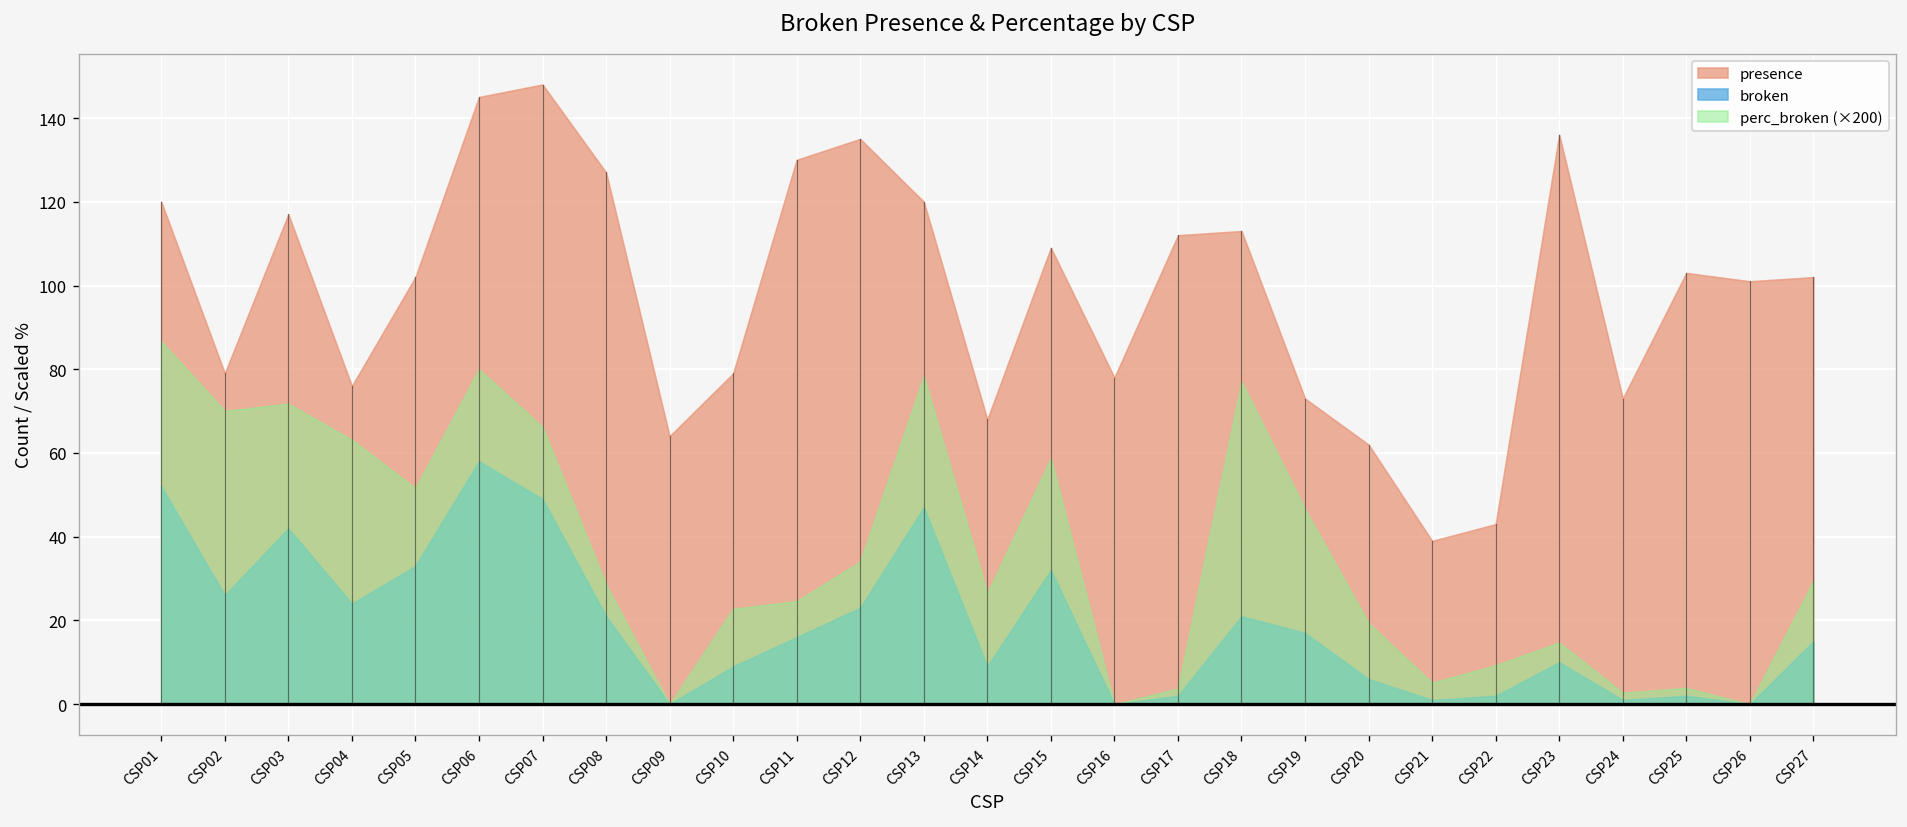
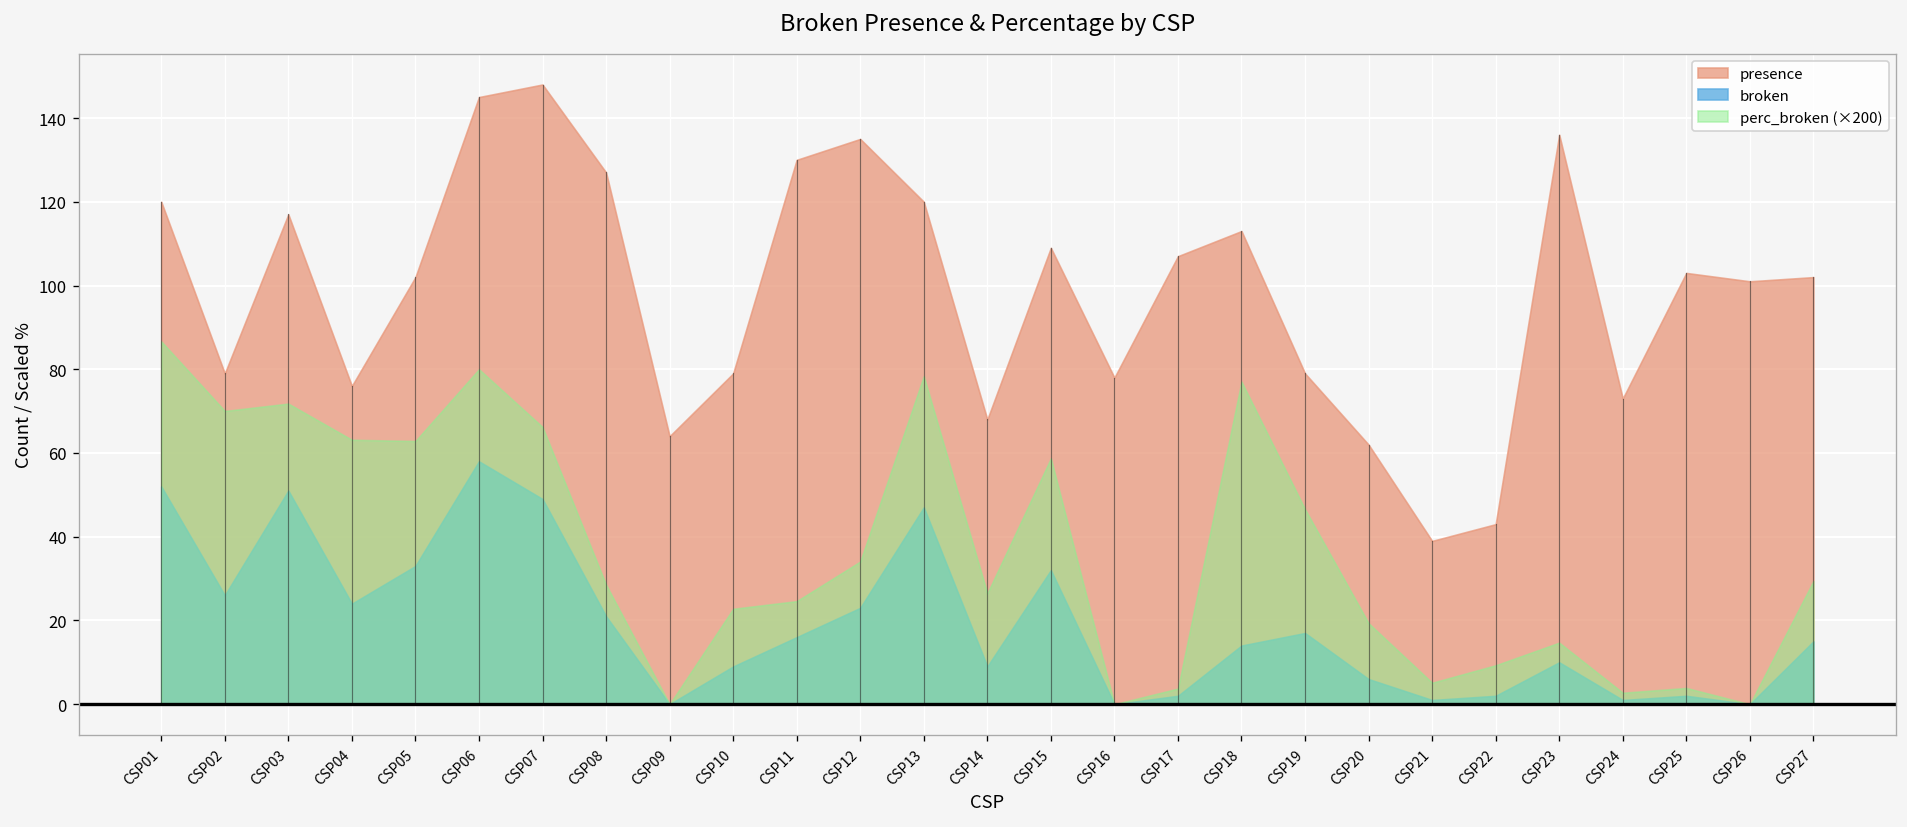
broken, CSP03: 42 -> 51
perc_broken (×200), CSP05: 52 -> 63
presence, CSP17: 112 -> 107
broken, CSP18: 21 -> 14
presence, CSP19: 73 -> 79
